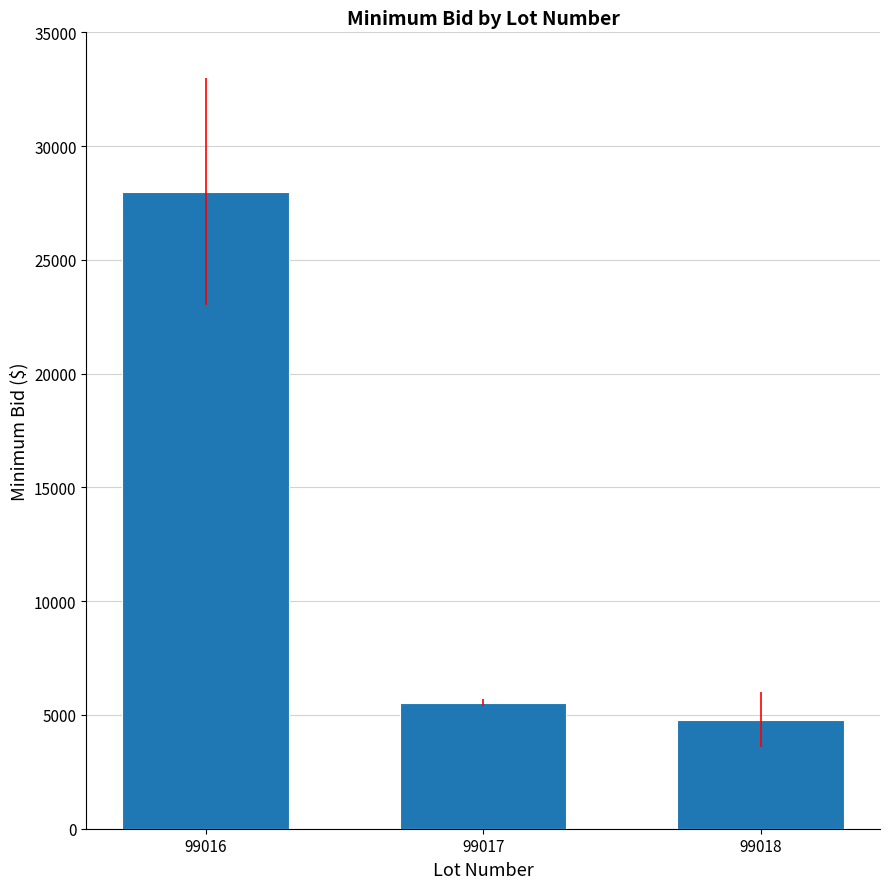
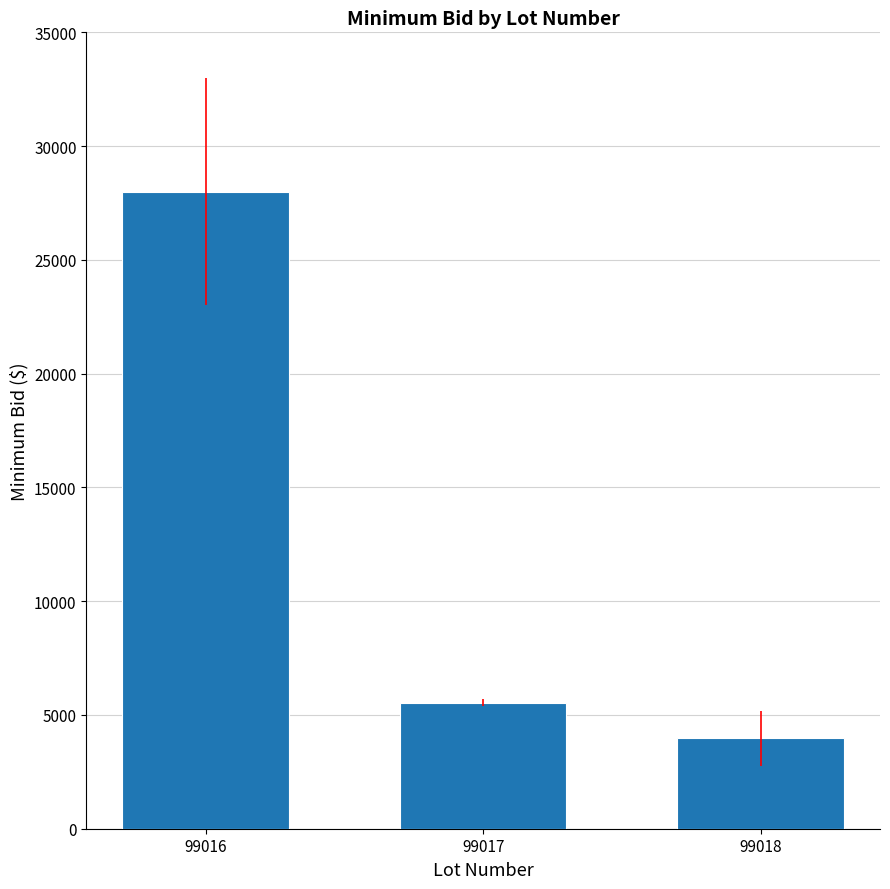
99018: 4800 -> 4000
